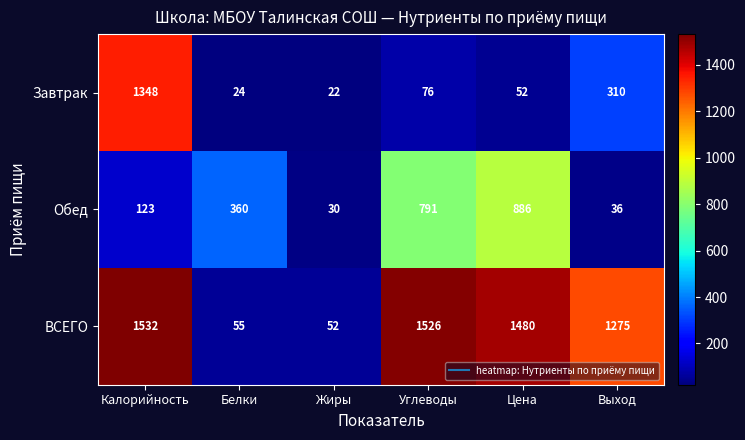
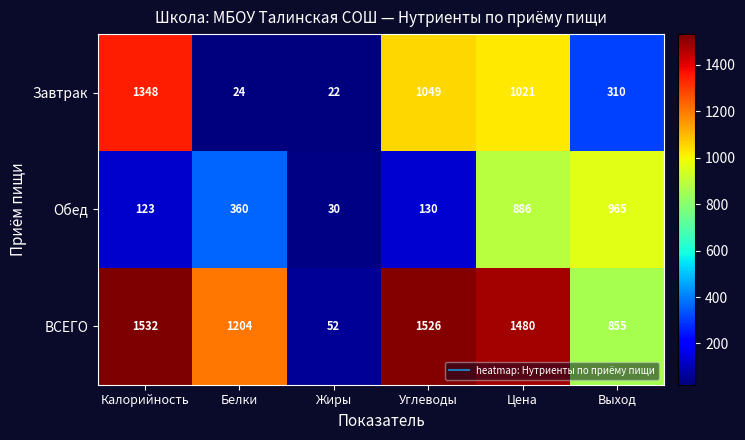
Завтрак, Углеводы: 76 -> 1049
Завтрак, Цена: 52 -> 1021
Обед, Углеводы: 791 -> 130
Обед, Выход: 36 -> 965
ВСЕГО, Белки: 55 -> 1204
ВСЕГО, Выход: 1275 -> 855
